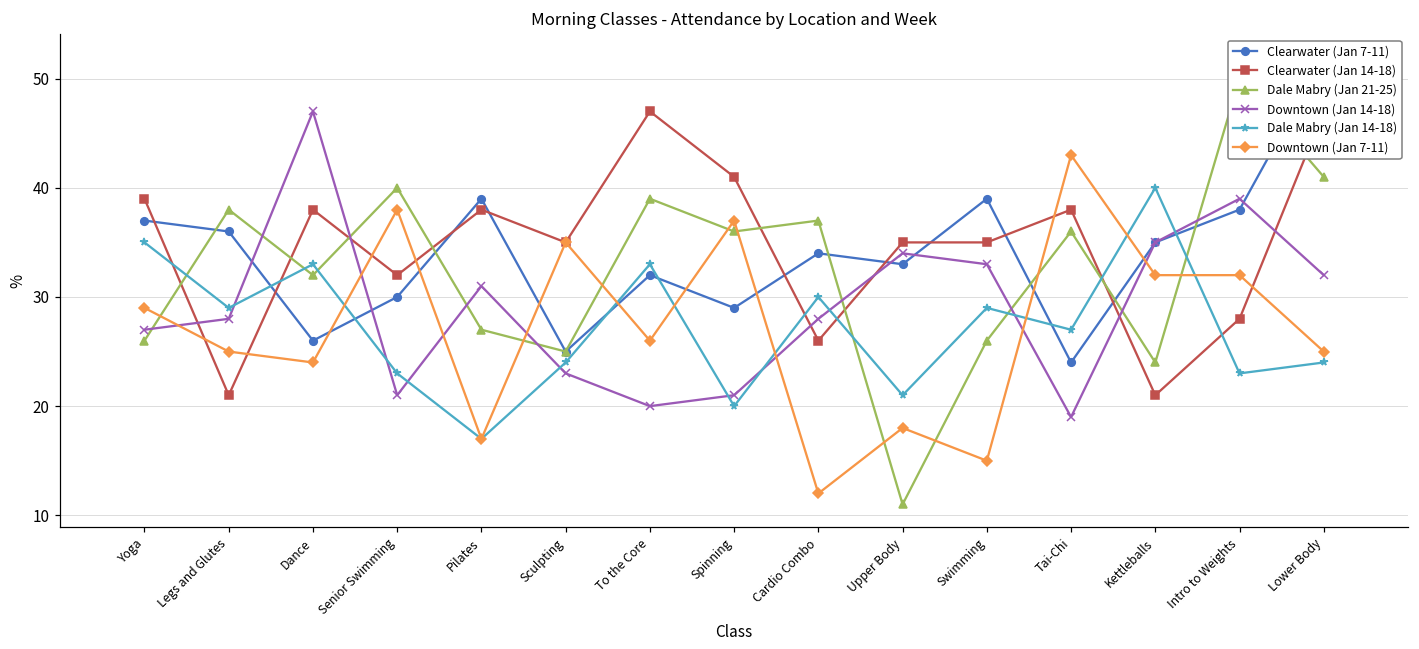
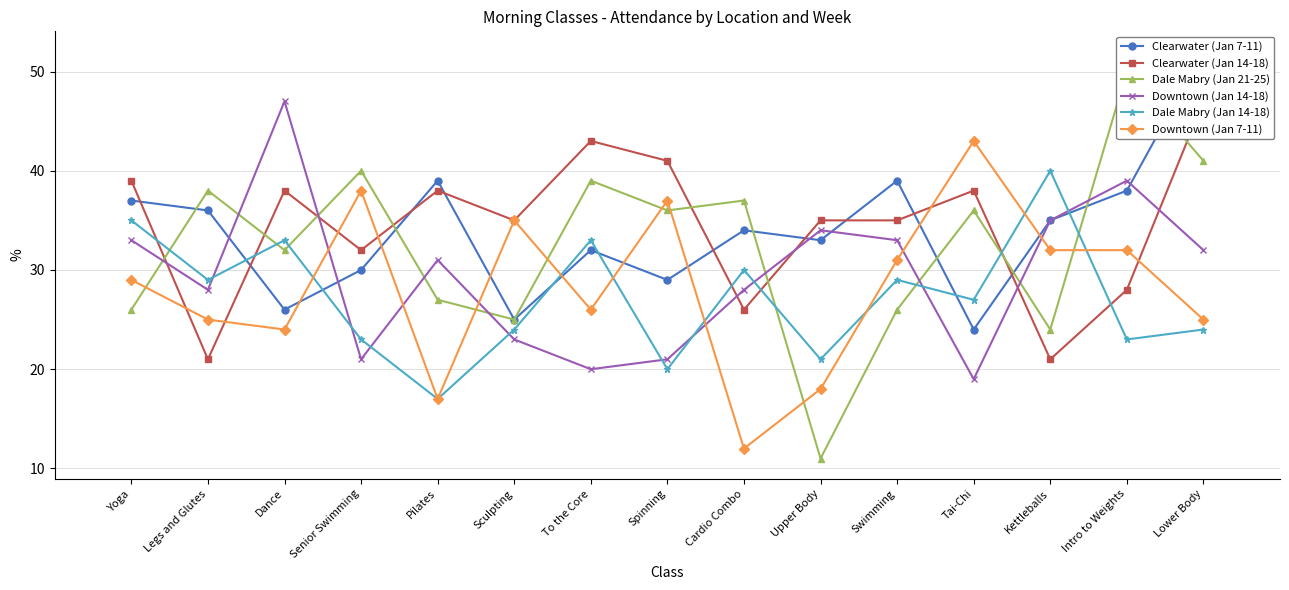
Downtown (Jan 14-18), Yoga: 27 -> 33
Clearwater (Jan 14-18), To the Core: 47 -> 43
Downtown (Jan 7-11), Swimming: 15 -> 31
